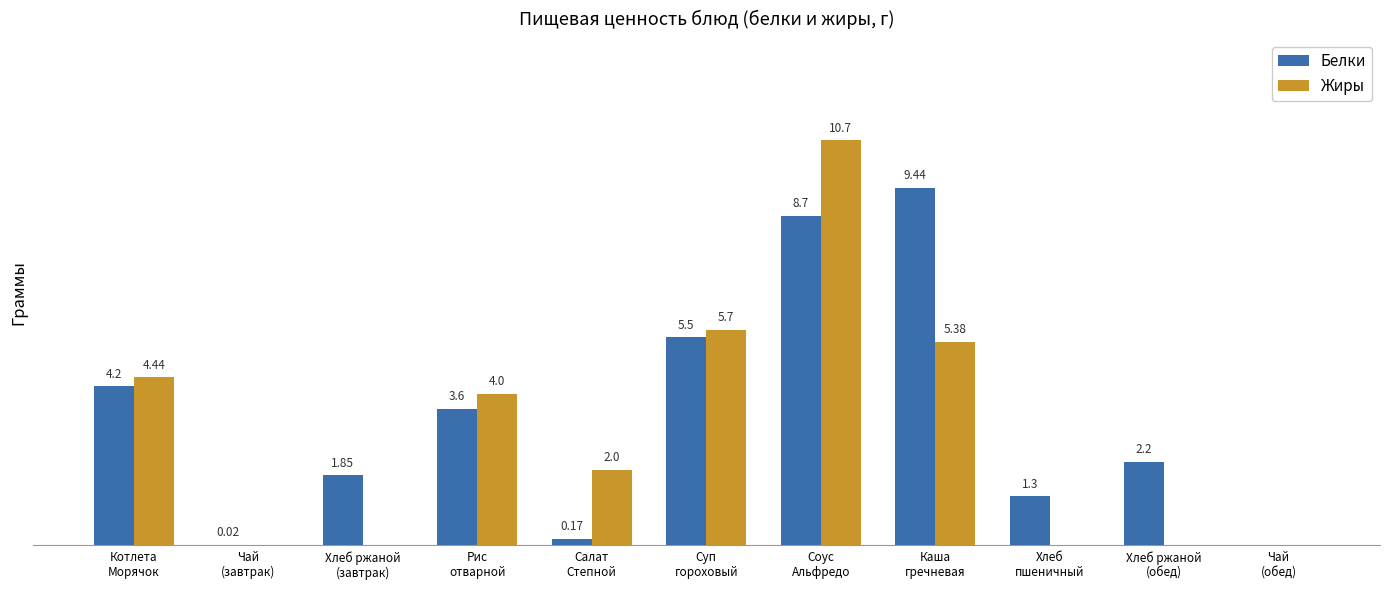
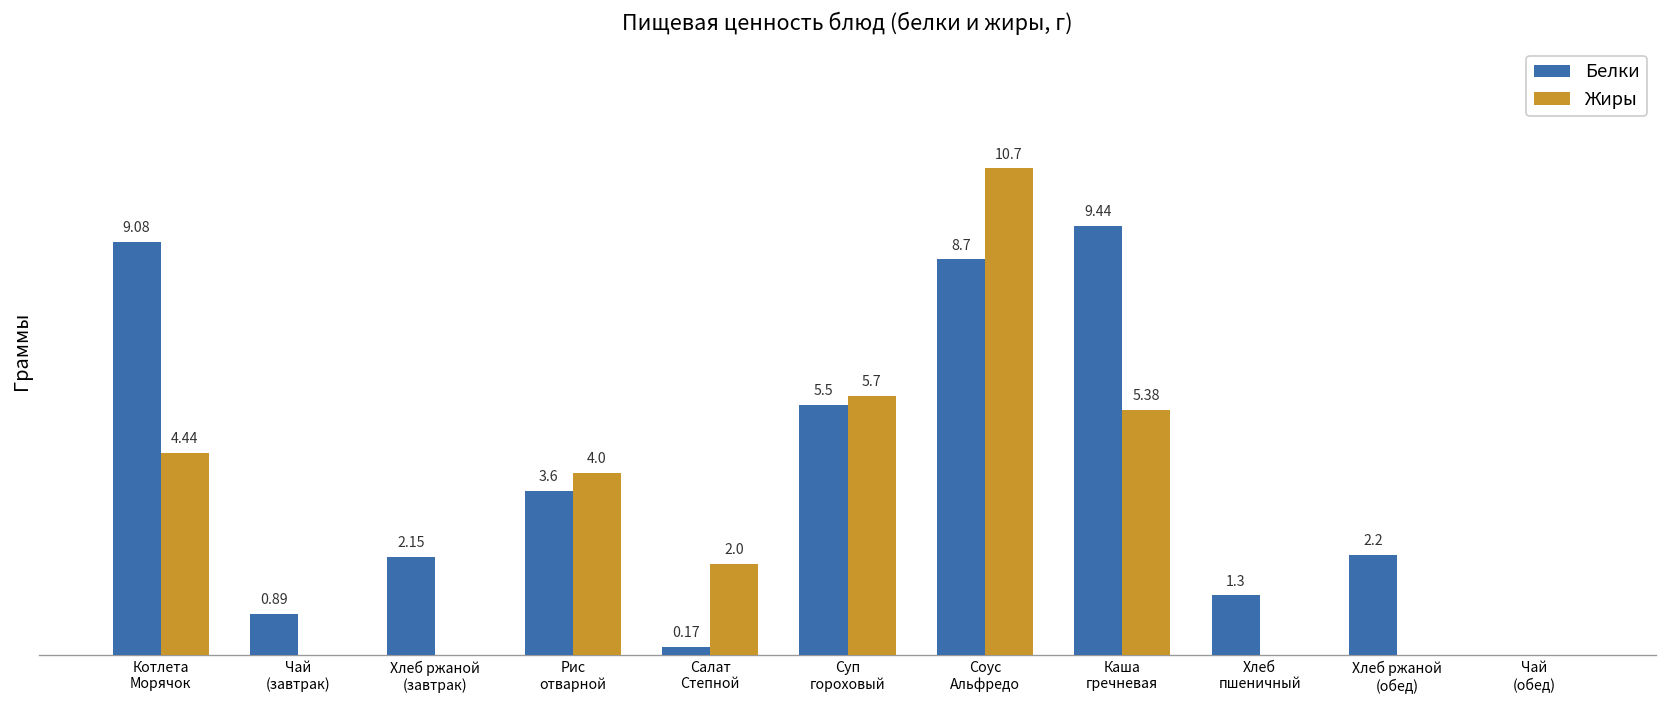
Белки, Котлета Морячок: 4.2 -> 9.08
Белки, Чай (завтрак): 0.02 -> 0.89
Белки, Хлеб ржаной (завтрак): 1.85 -> 2.15
